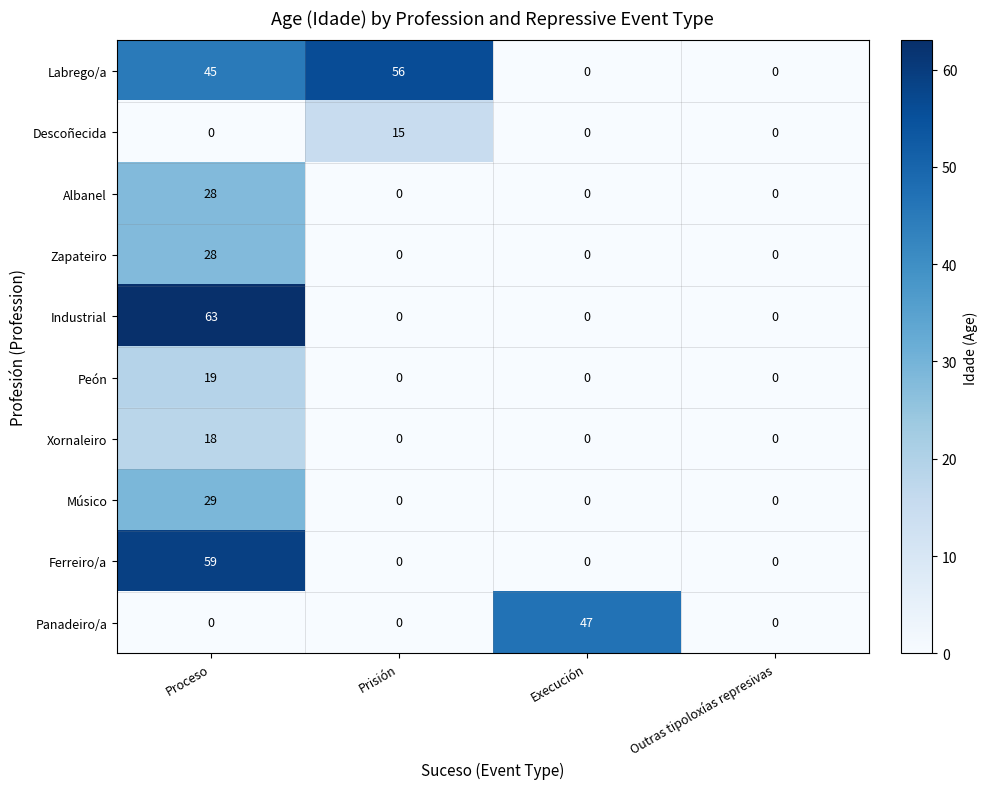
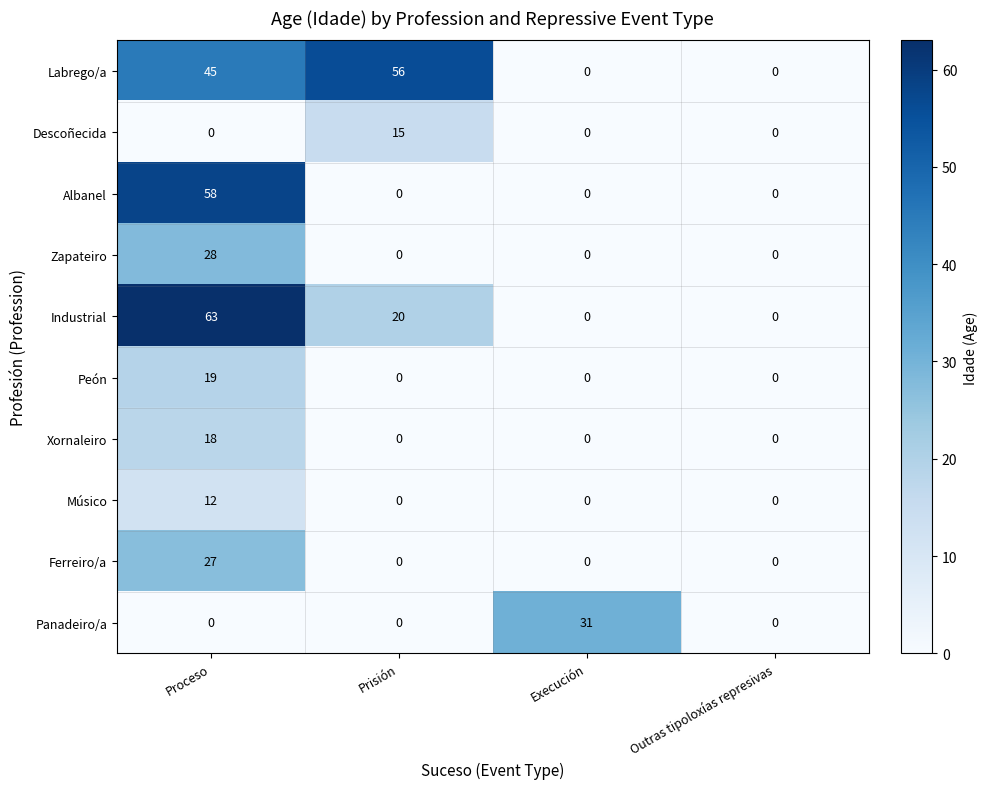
Albanel, Proceso: 28 -> 58
Industrial, Prisión: 0 -> 20
Músico, Proceso: 29 -> 12
Ferreiro/a, Proceso: 59 -> 27
Panadeiro/a, Execución: 47 -> 31
